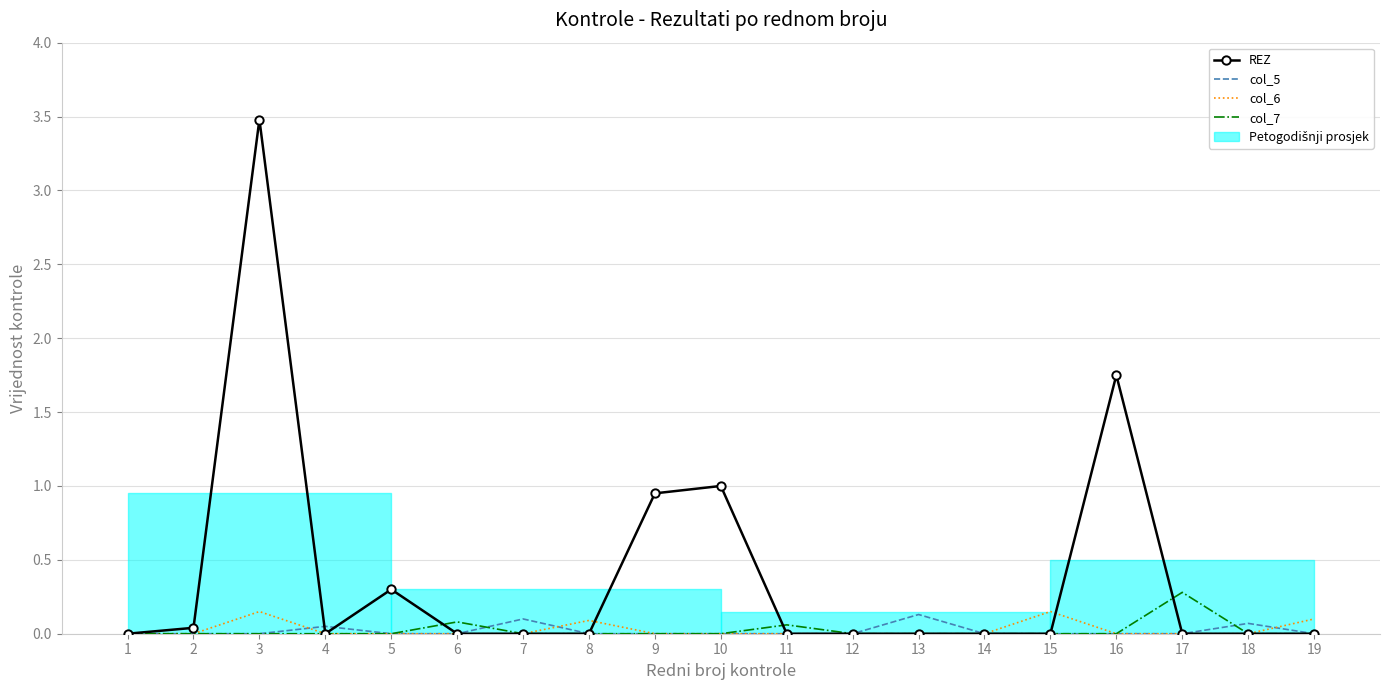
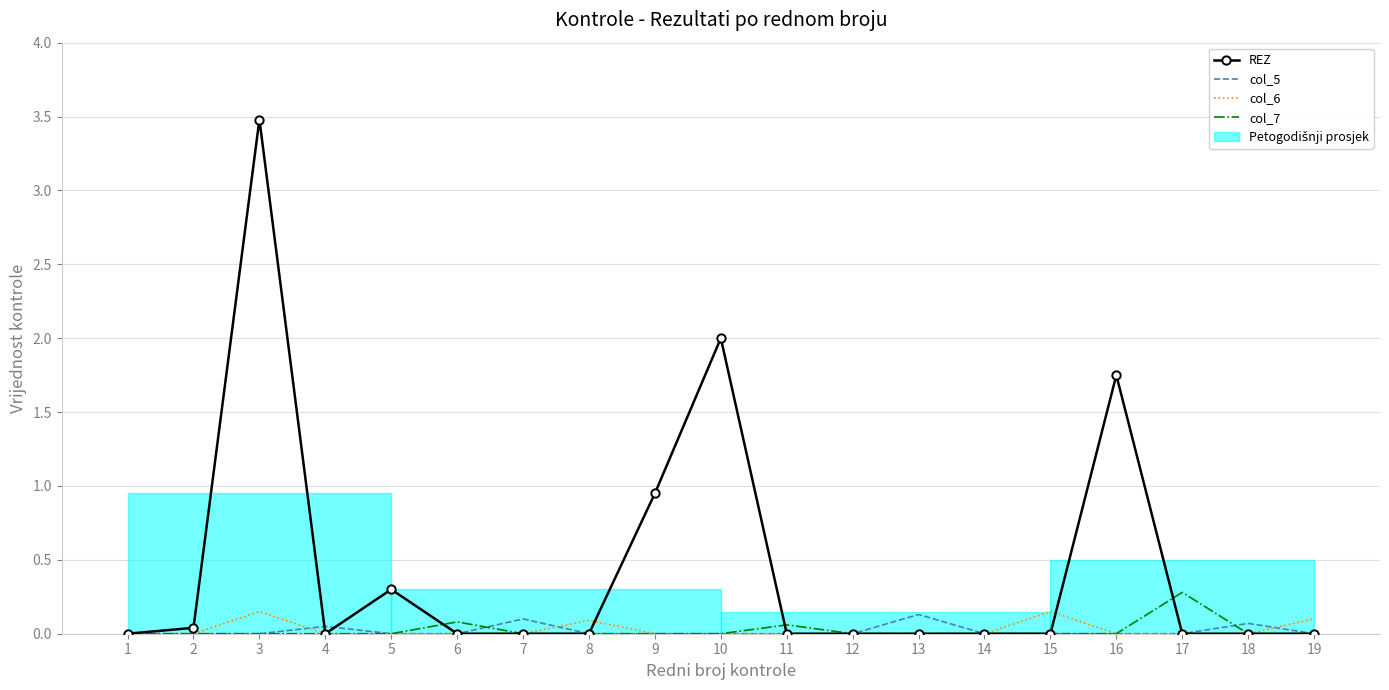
REZ, 10: 1 -> 2
